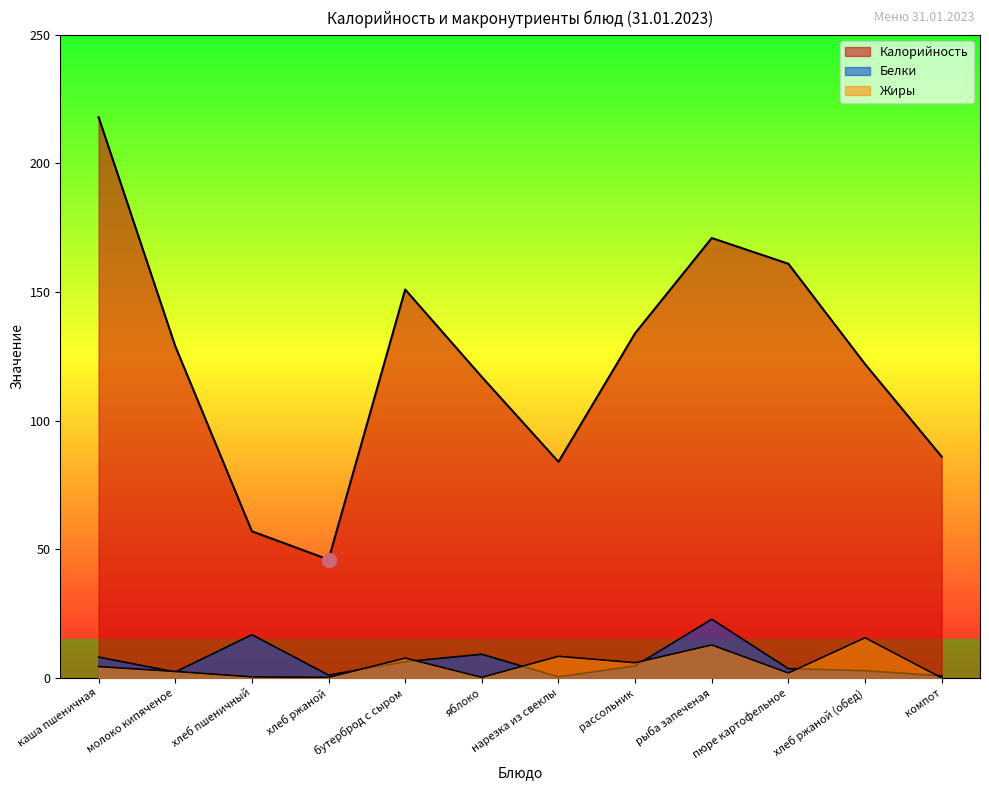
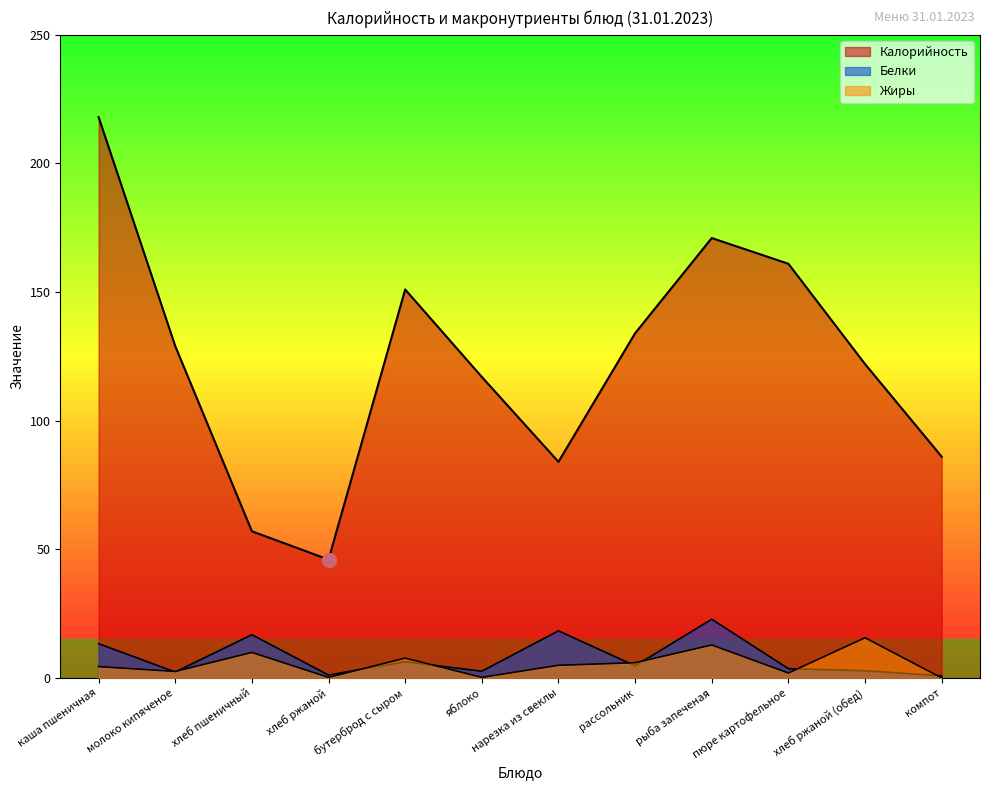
Белки, каша пшеничная: 8 -> 13
Жиры, хлеб пшеничный: 0 -> 10
Белки, яблоко: 9 -> 3
Белки, нарезка из свеклы: 0 -> 18
Жиры, нарезка из свеклы: 8 -> 5
